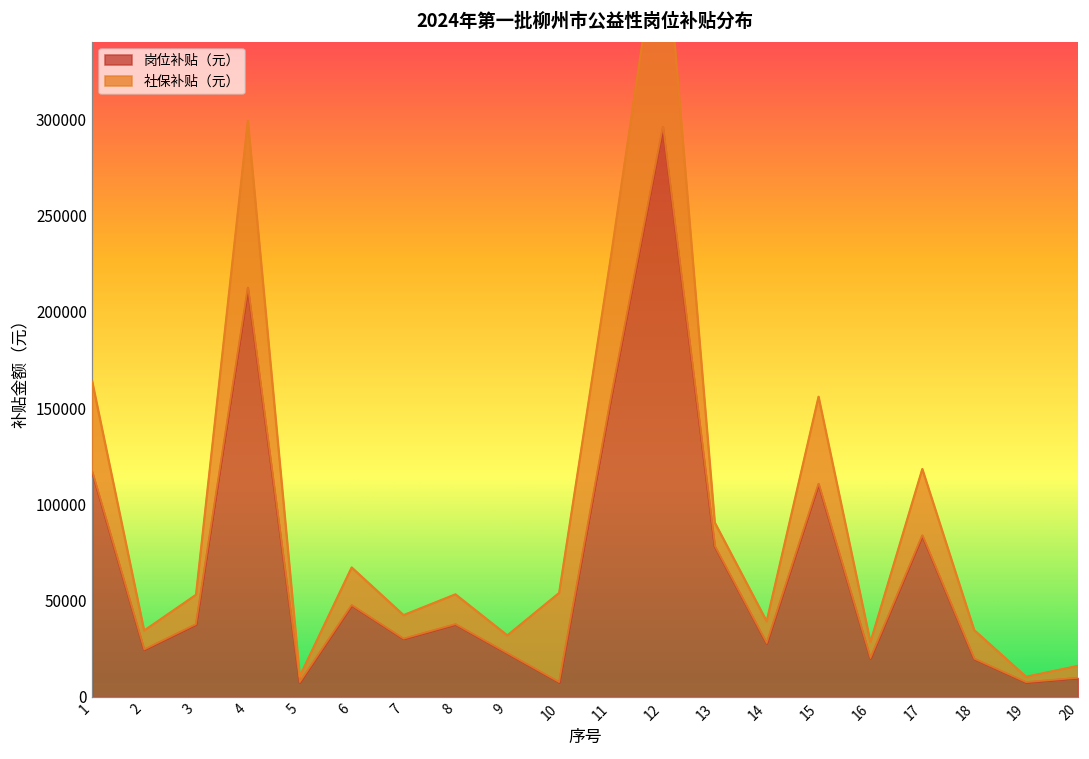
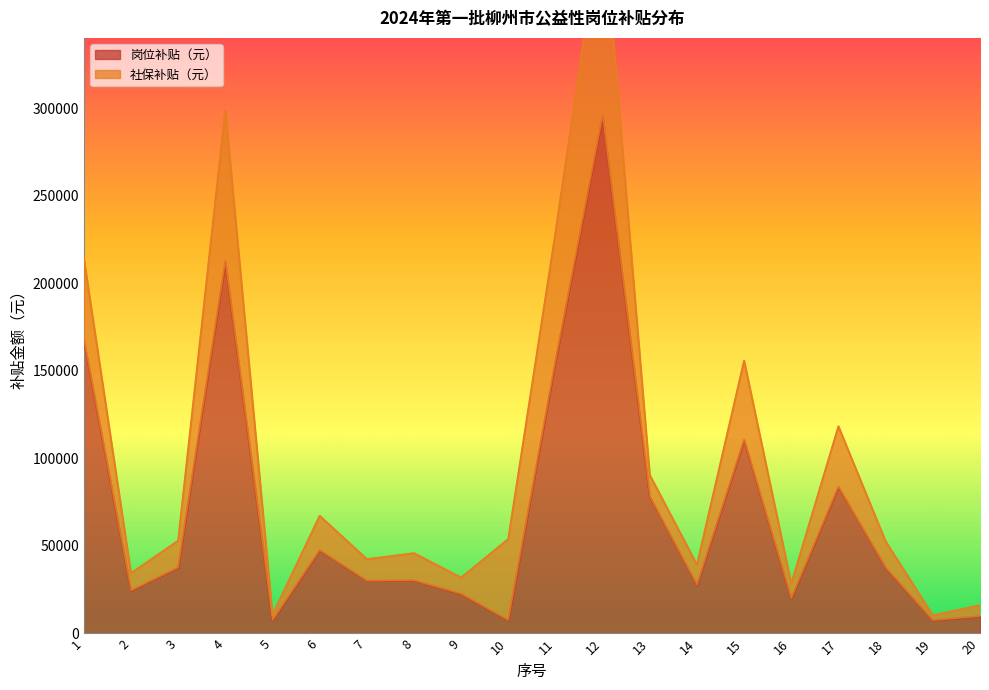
岗位补贴（元）, 1: 117000 -> 167000
岗位补贴（元）, 8: 38000 -> 30000
岗位补贴（元）, 18: 20000 -> 38000
